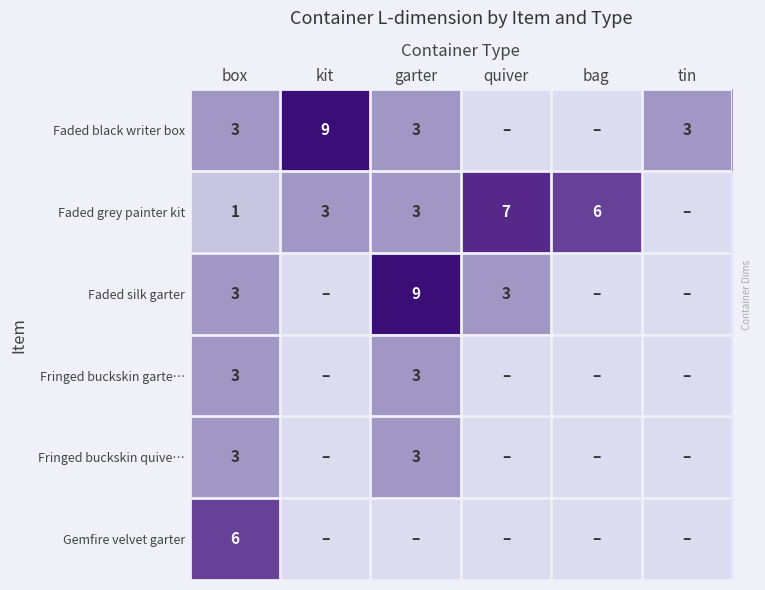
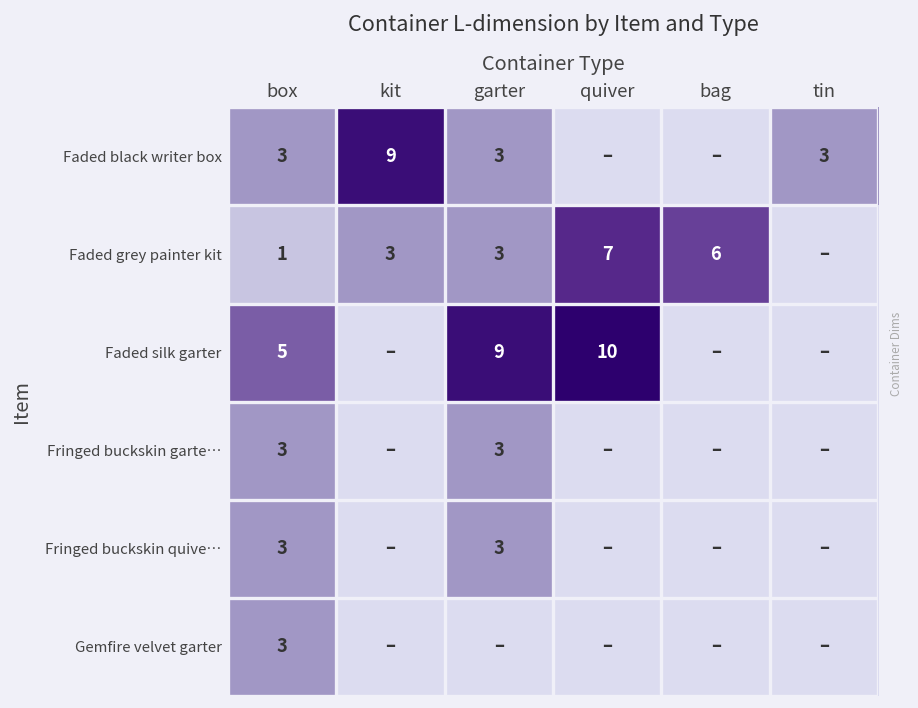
Faded silk garter, box: 3 -> 5
Faded silk garter, quiver: 3 -> 10
Gemfire velvet garter, box: 6 -> 3
